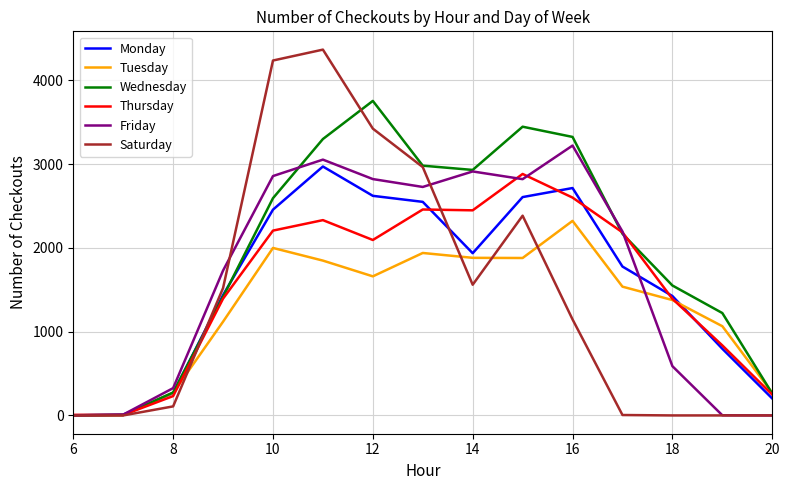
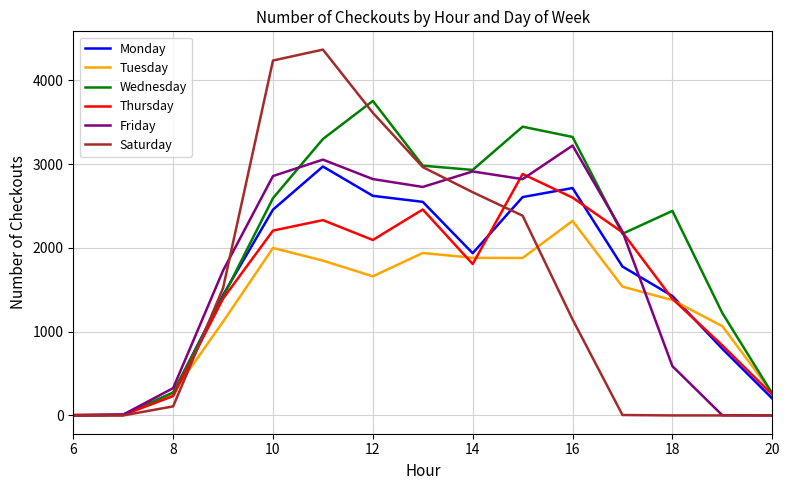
Saturday, 12: 3400 -> 3600
Thursday, 14: 2400 -> 1800
Saturday, 14: 1600 -> 2700
Wednesday, 18: 1600 -> 2400
